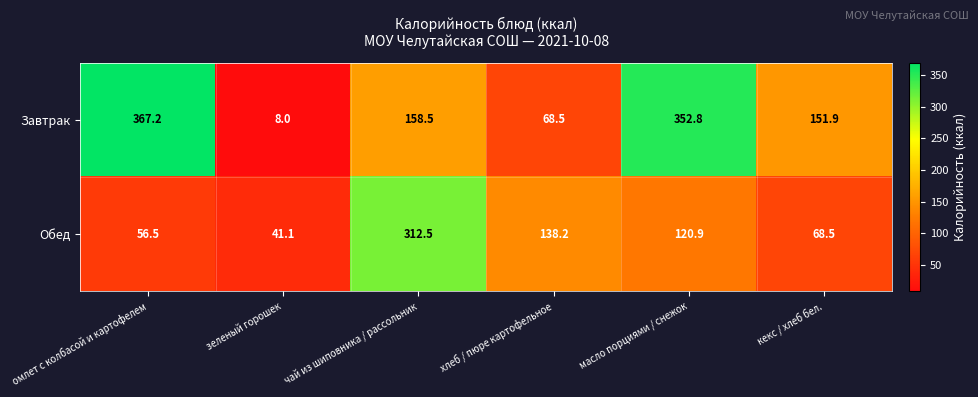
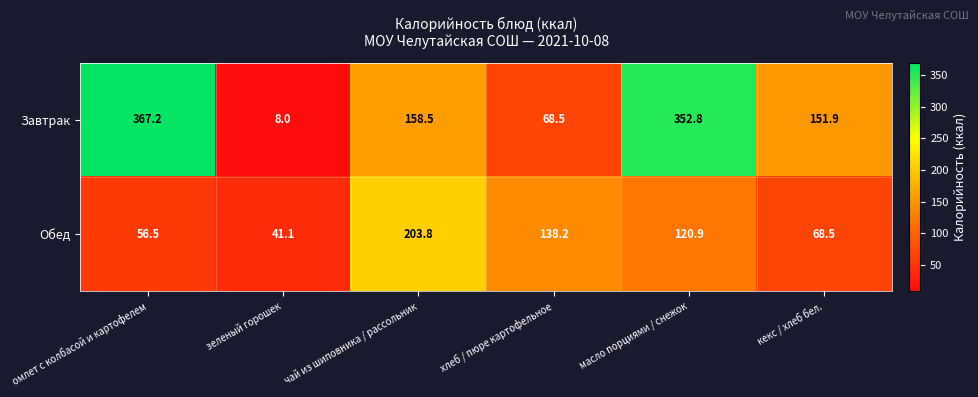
Обед, чай из шиповника / рассольник: 312.5 -> 203.8
